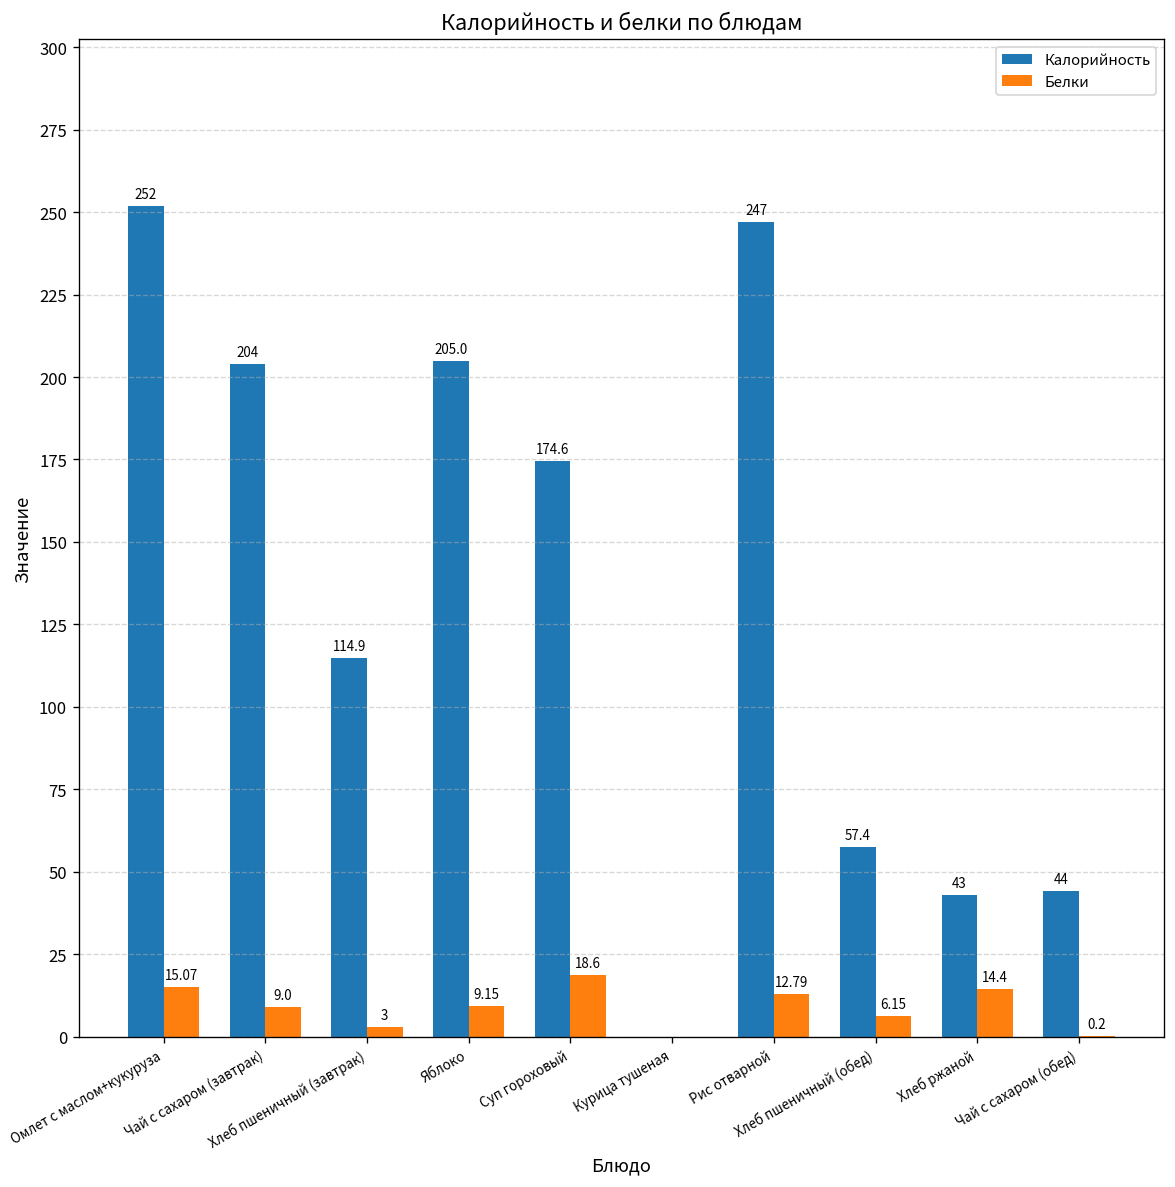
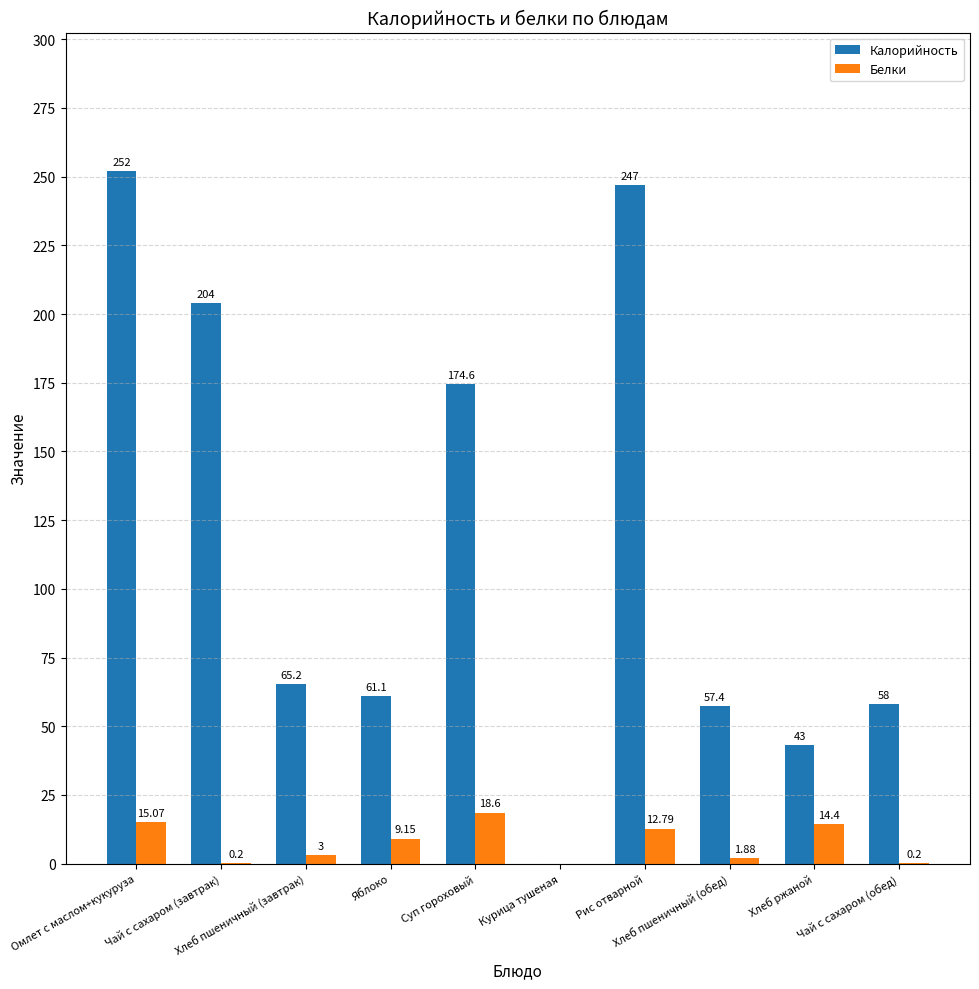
Белки, Чай с сахаром (завтрак): 9.0 -> 0.2
Калорийность, Хлеб пшеничный (завтрак): 114.9 -> 65.2
Калорийность, Яблоко: 205.0 -> 61.1
Белки, Хлеб пшеничный (обед): 6.15 -> 1.88
Калорийность, Чай с сахаром (обед): 44 -> 58
